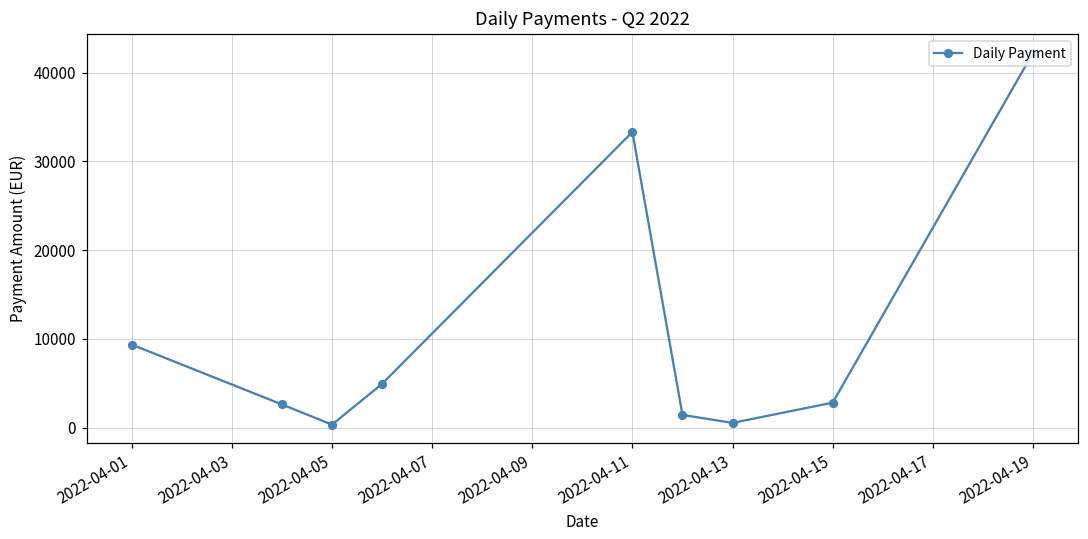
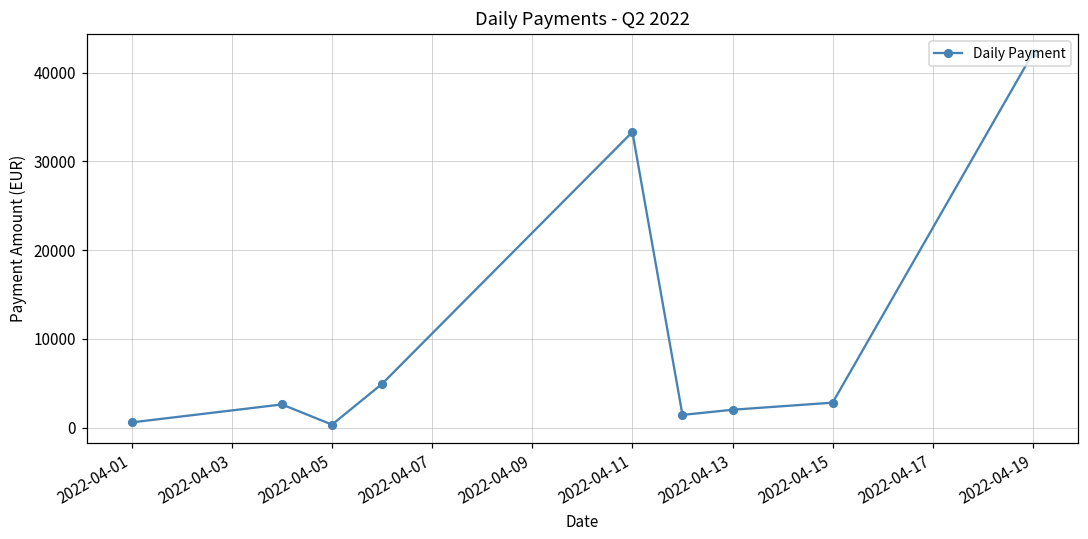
2022-04-01: 9000 -> 1000
2022-04-13: 1000 -> 2000
